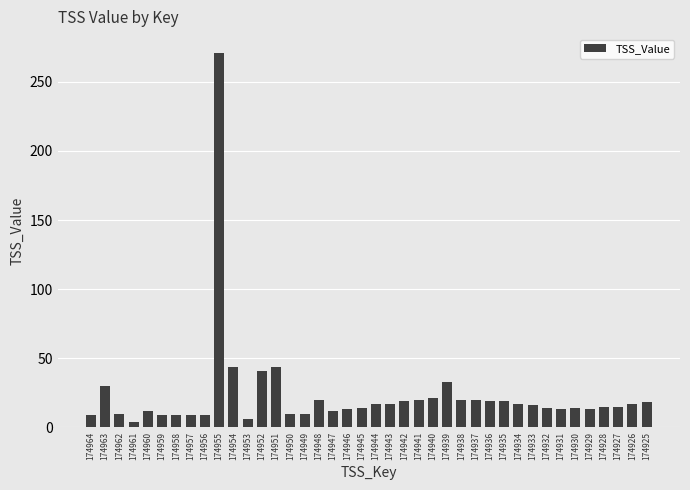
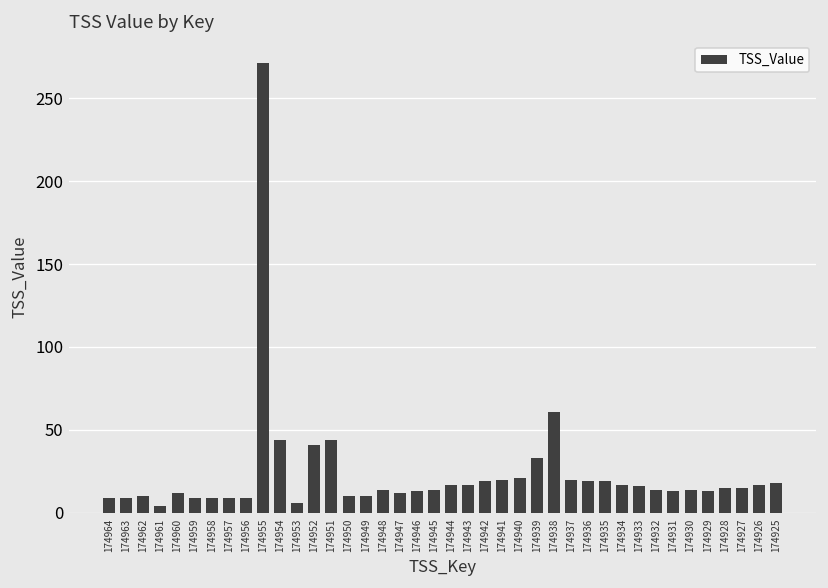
174963: 30 -> 9
174948: 20 -> 14
174938: 20 -> 61
